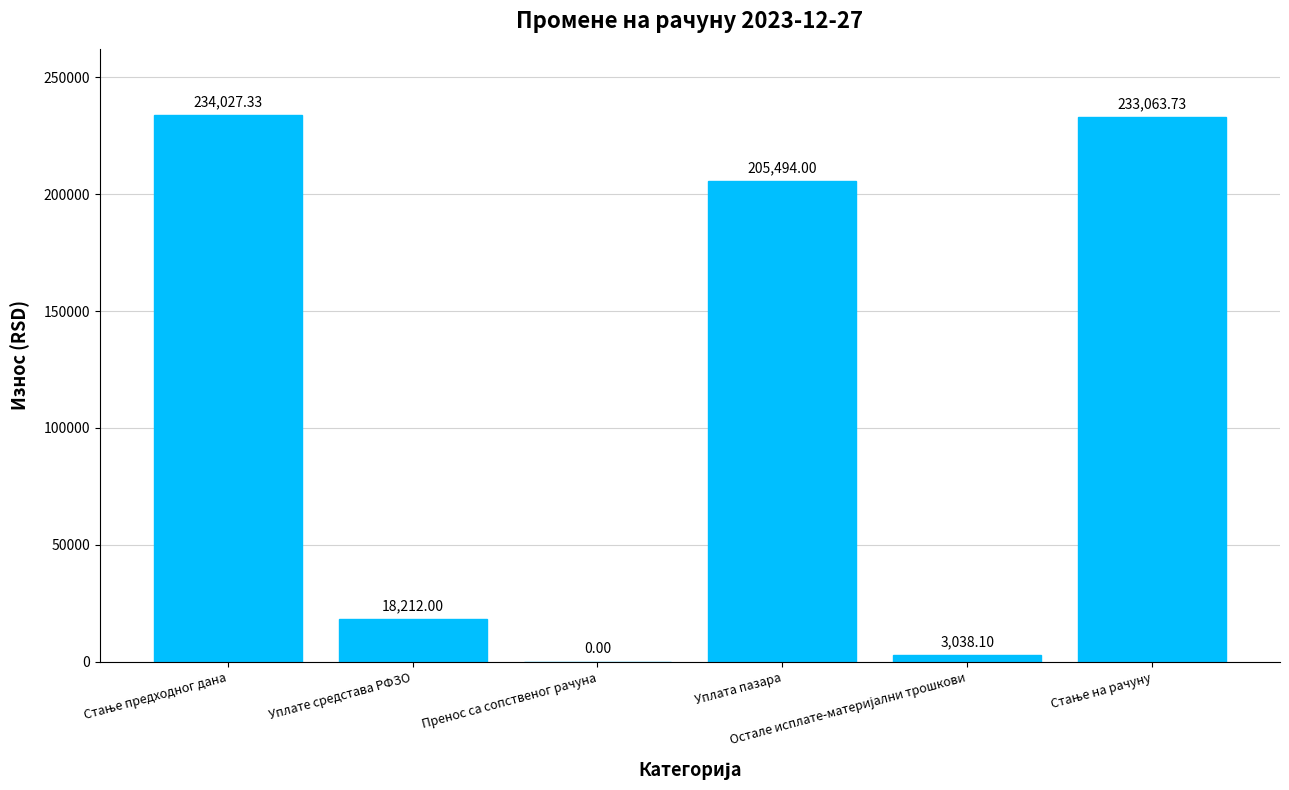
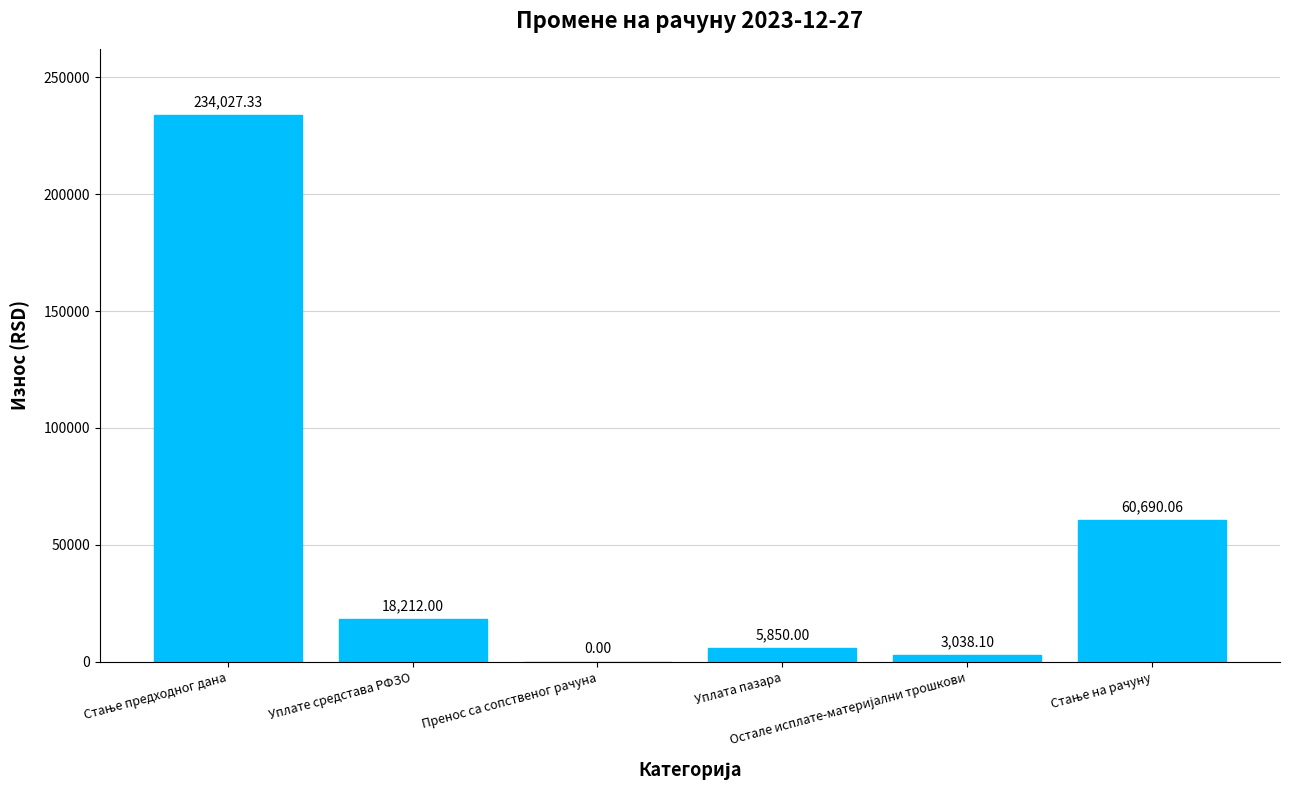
Уплата пазара: 205,494.00 -> 5,850.00
Стање на рачуну: 233,063.73 -> 60,690.06
